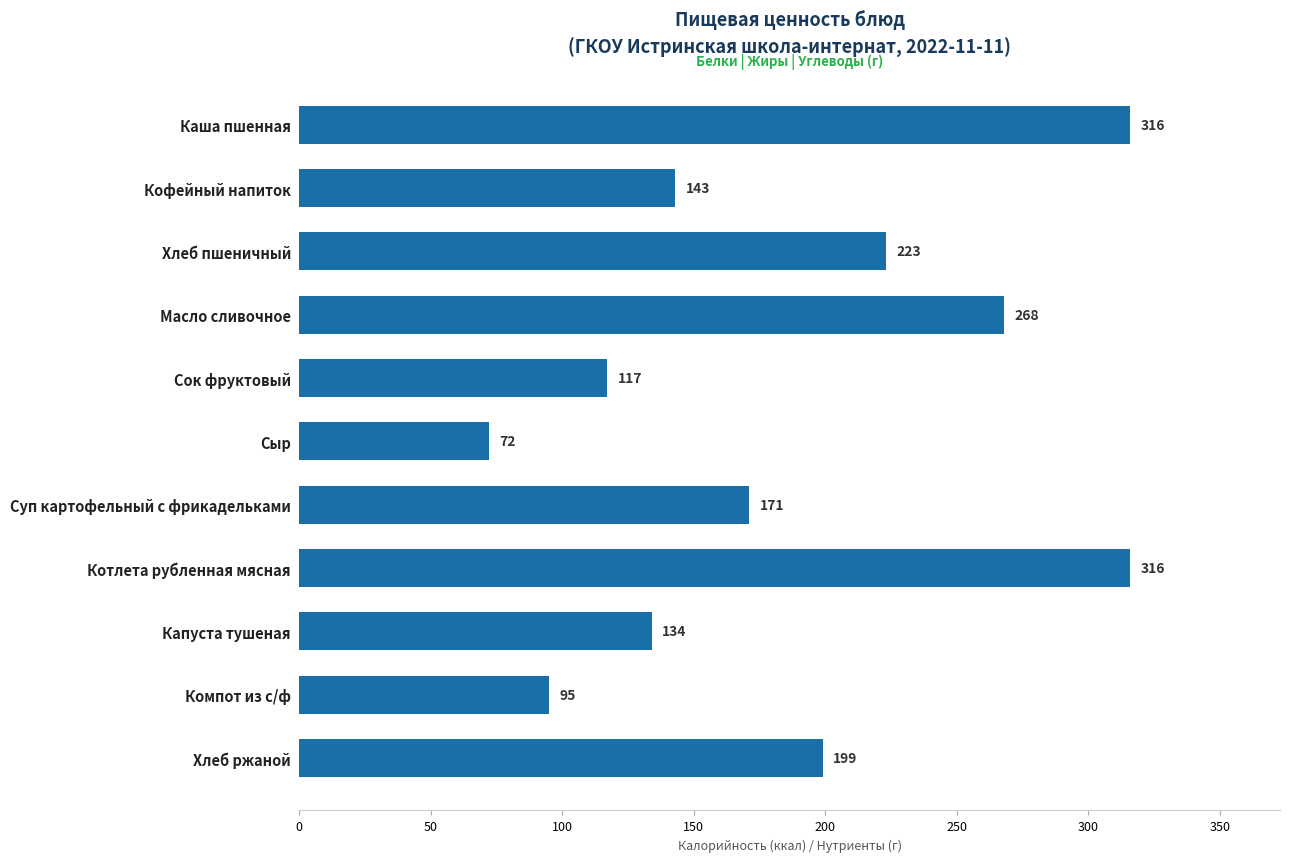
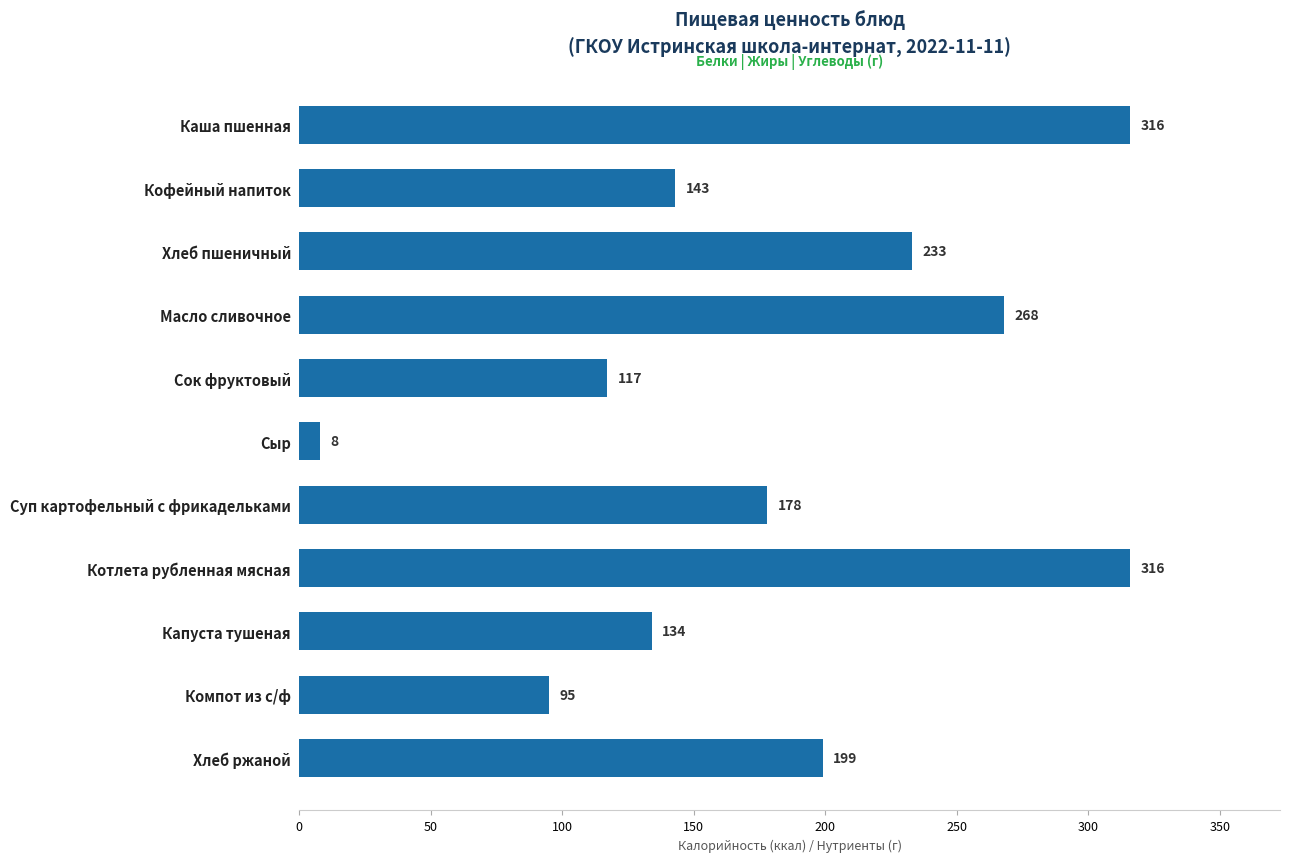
Хлеб пшеничный: 223 -> 233
Сыр: 72 -> 8
Суп картофельный с фрикадельками: 171 -> 178
